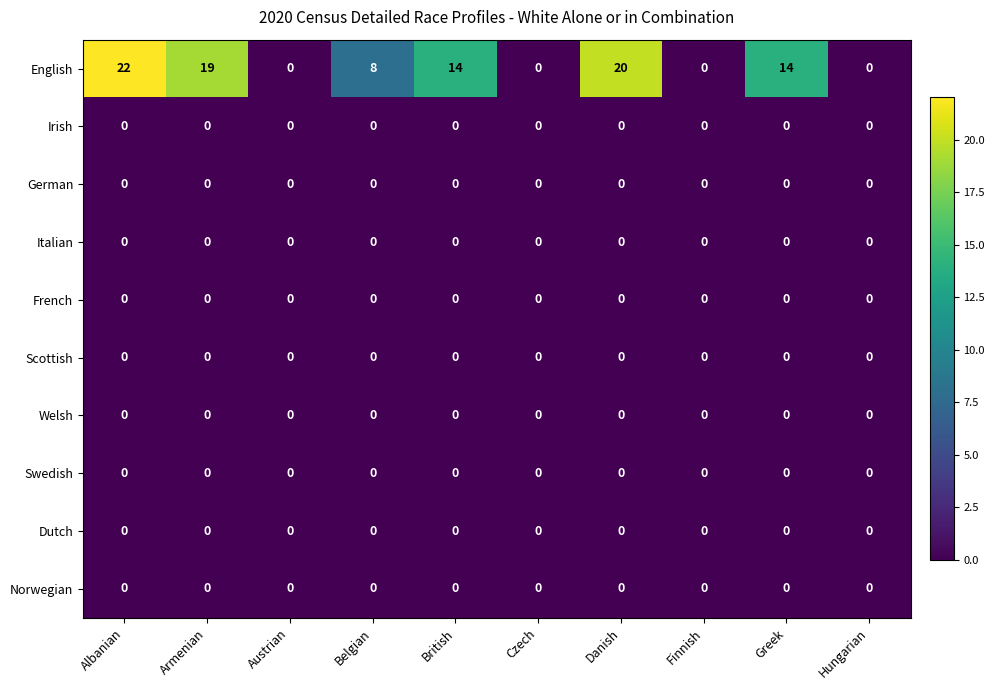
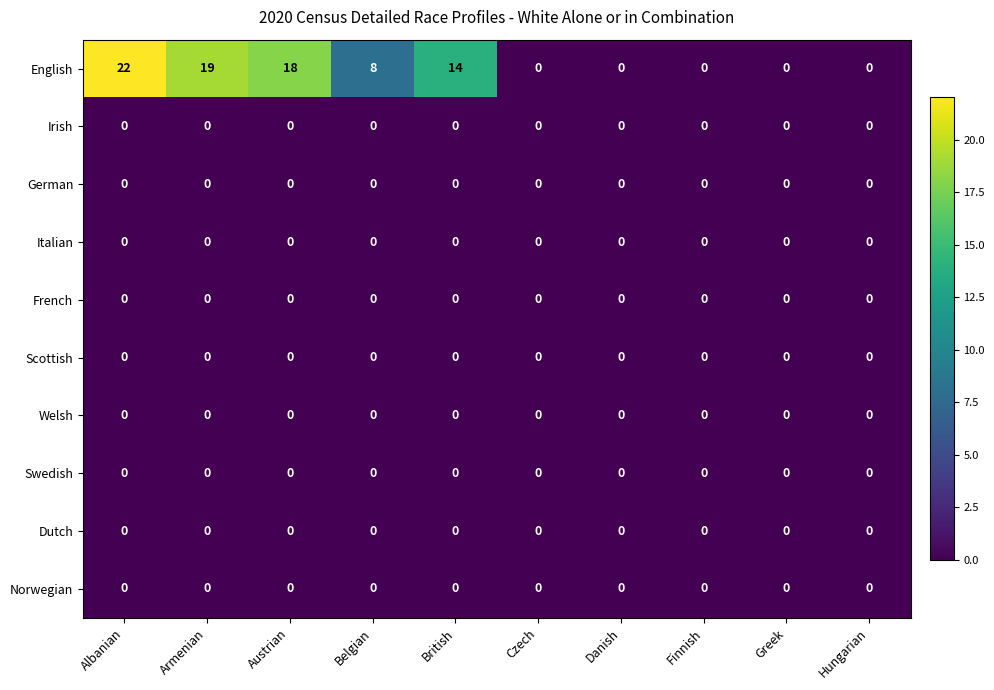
English, Austrian: 0 -> 18
English, Danish: 20 -> 0
English, Greek: 14 -> 0
